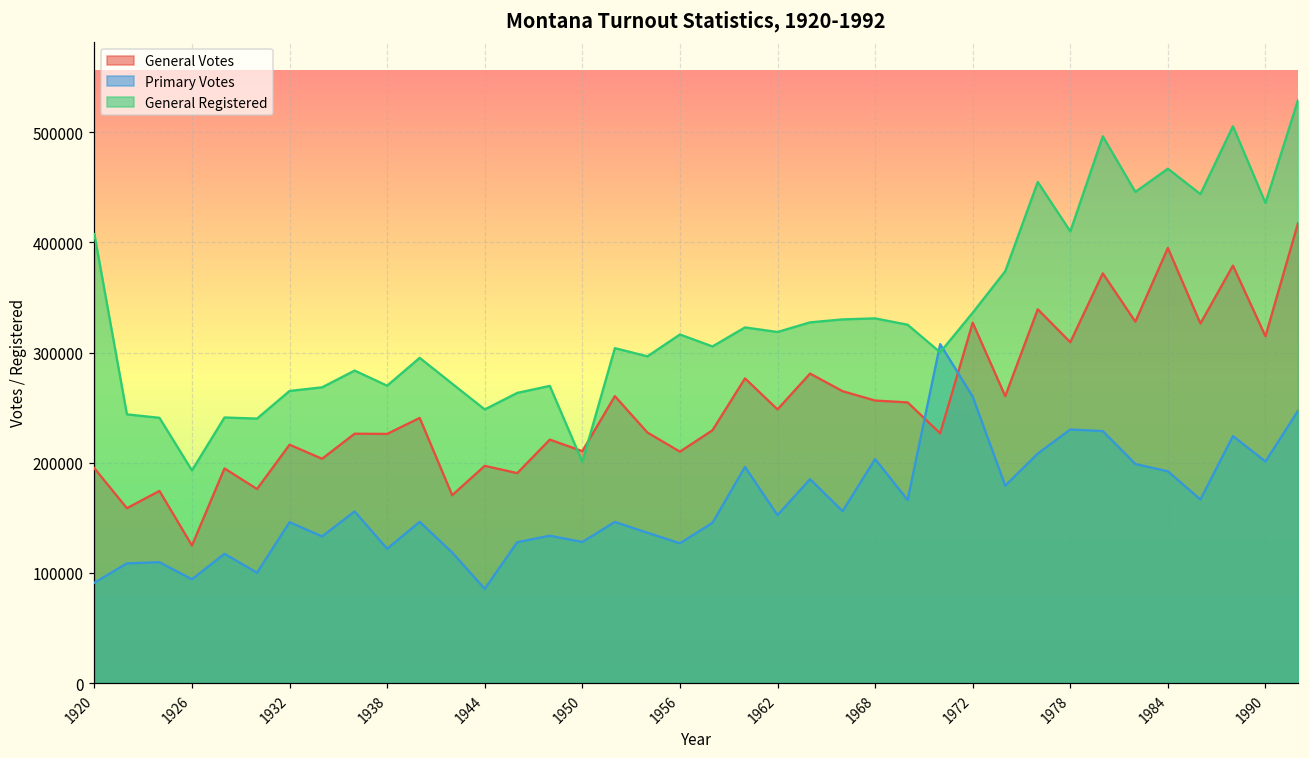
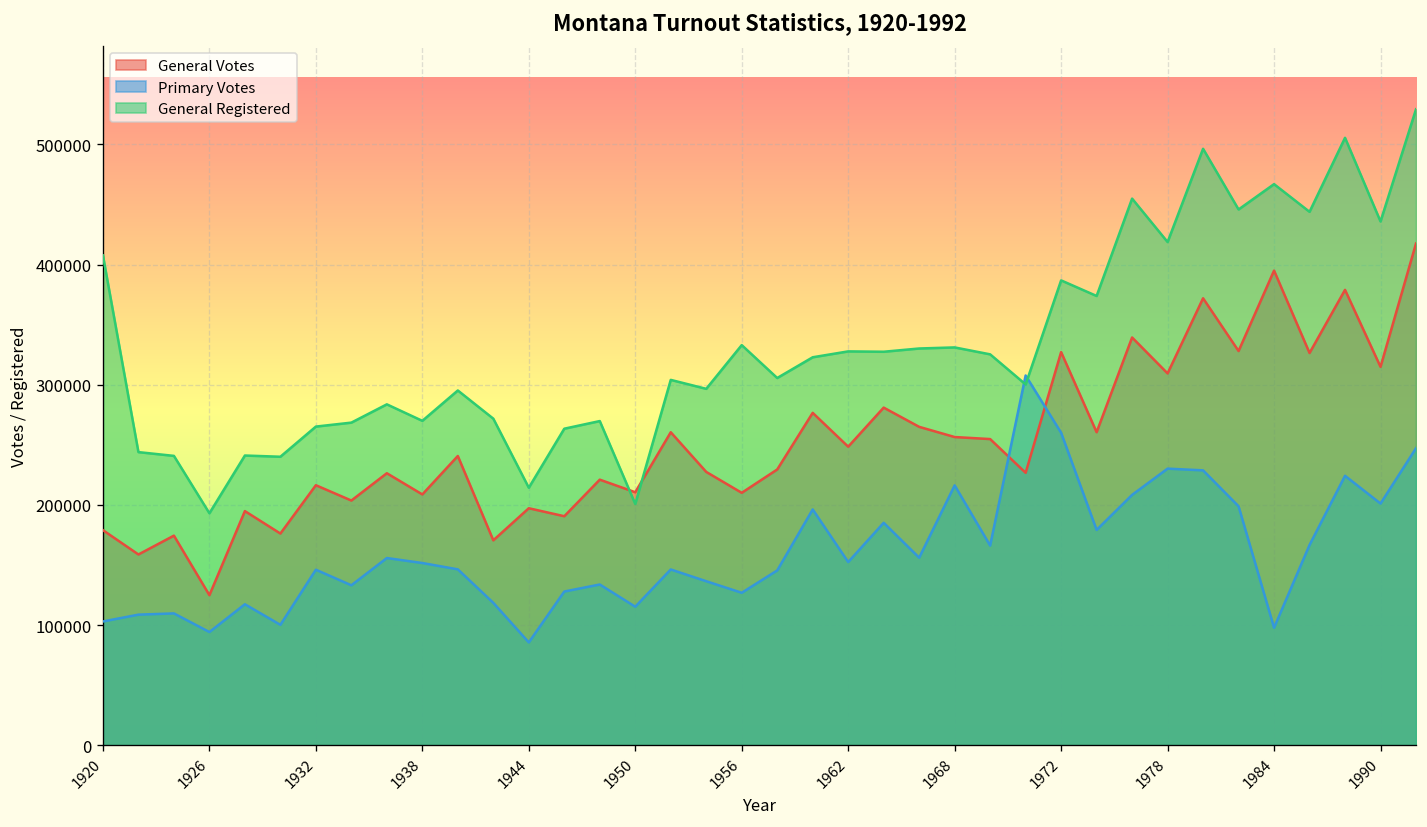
General Votes, 1920: 195000 -> 179000
Primary Votes, 1920: 91000 -> 103000
General Votes, 1938: 226000 -> 209000
Primary Votes, 1938: 122000 -> 152000
General Registered, 1944: 248000 -> 214000
Primary Votes, 1950: 128000 -> 115000
General Registered, 1956: 316000 -> 333000
General Registered, 1962: 319000 -> 328000
Primary Votes, 1968: 203000 -> 216000
General Registered, 1972: 336000 -> 387000
General Registered, 1978: 410000 -> 419000
Primary Votes, 1984: 192000 -> 98000
